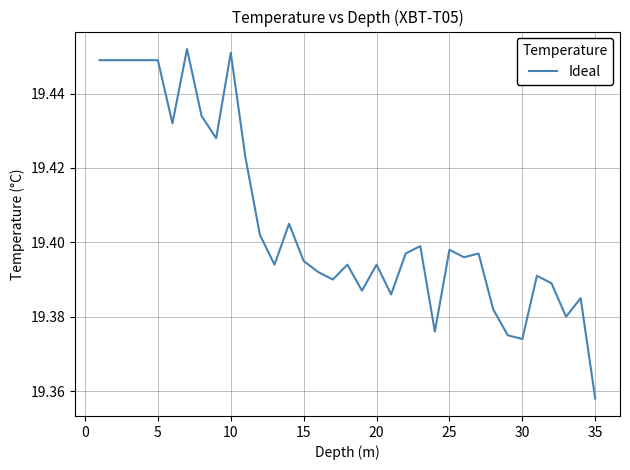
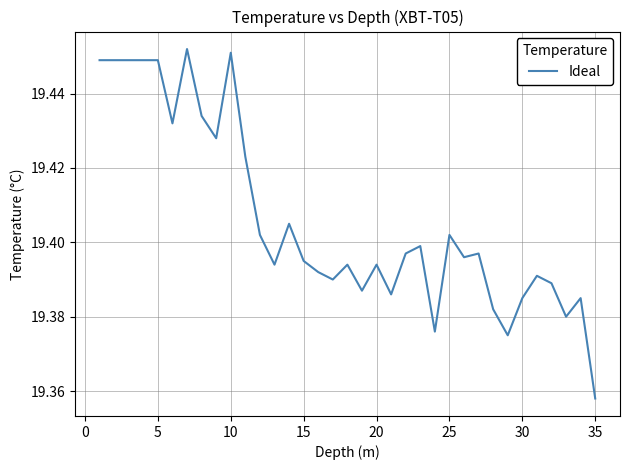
25: 19.398 -> 19.402
30: 19.374 -> 19.385
